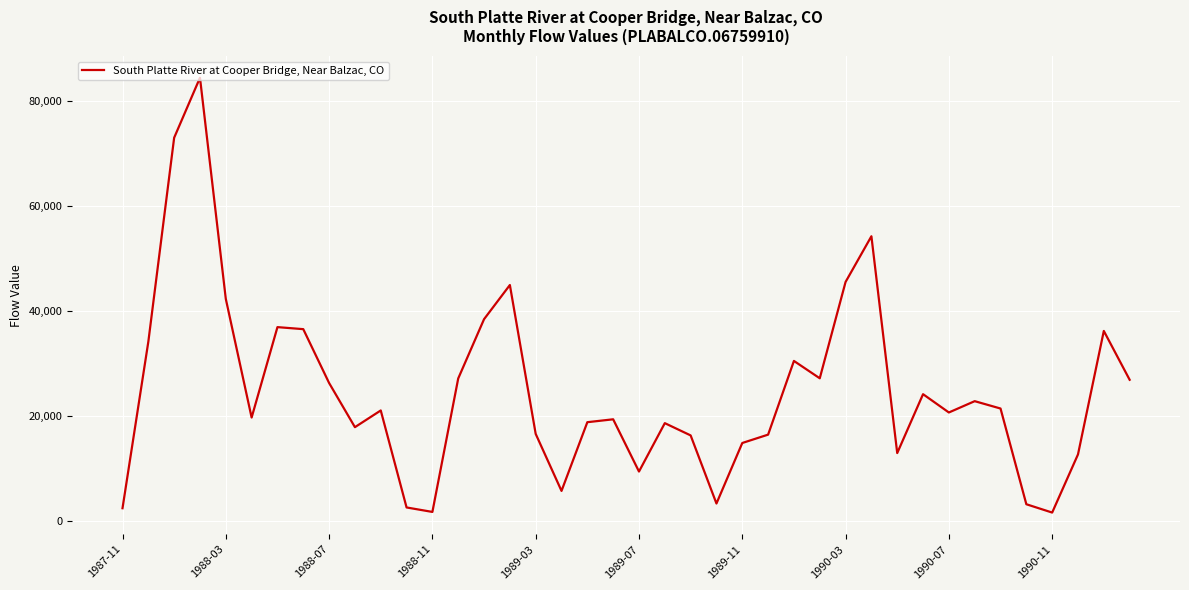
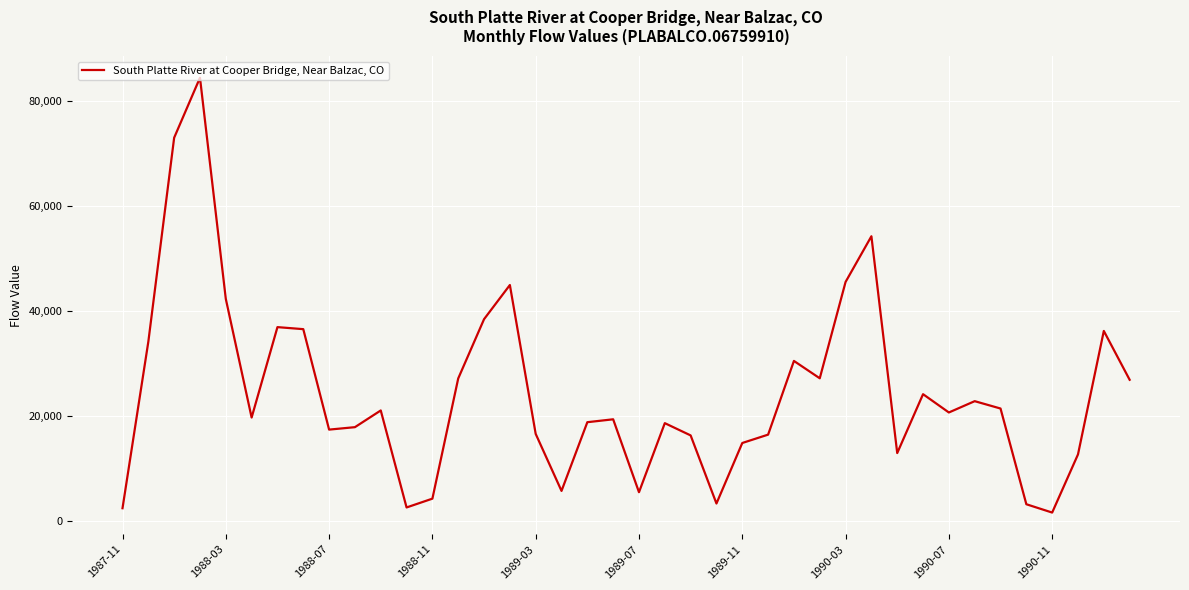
1988-07: 26,000 -> 17,000
1988-11: 2,000 -> 4,000
1989-07: 9,000 -> 5,000
